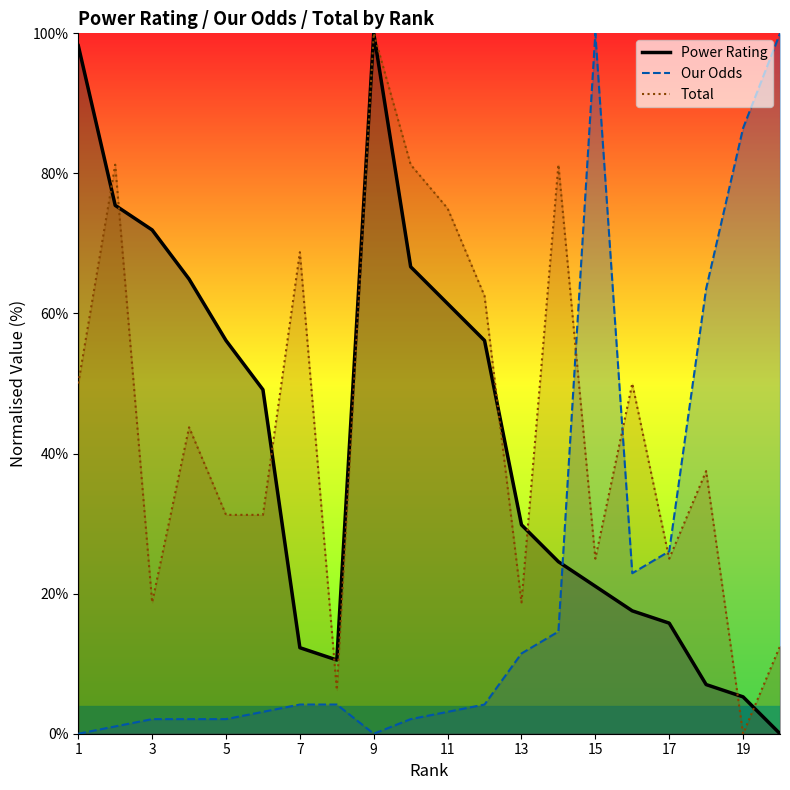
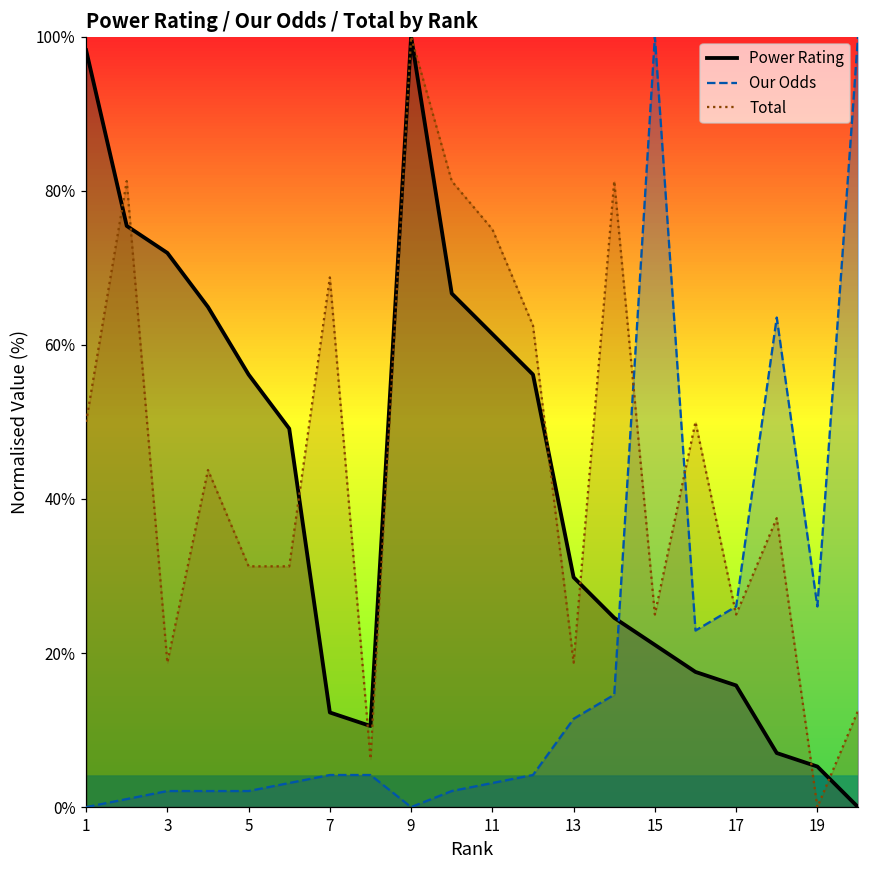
Our Odds, 19: 86% -> 26%
